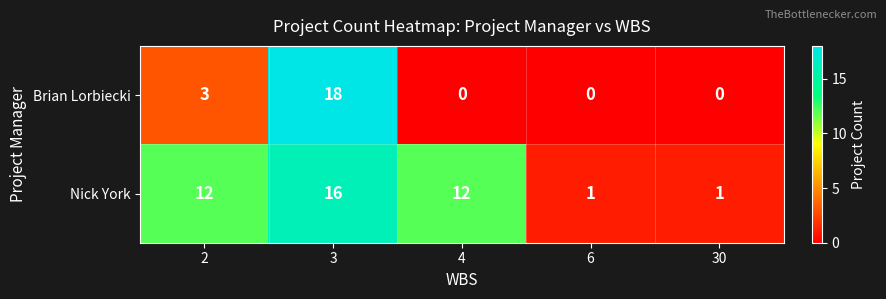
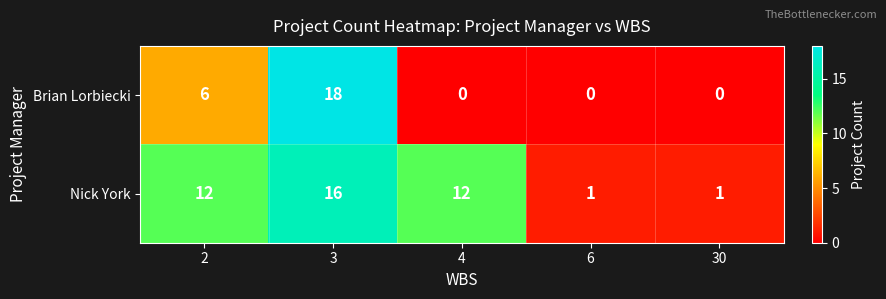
Brian Lorbiecki, 2: 3 -> 6
